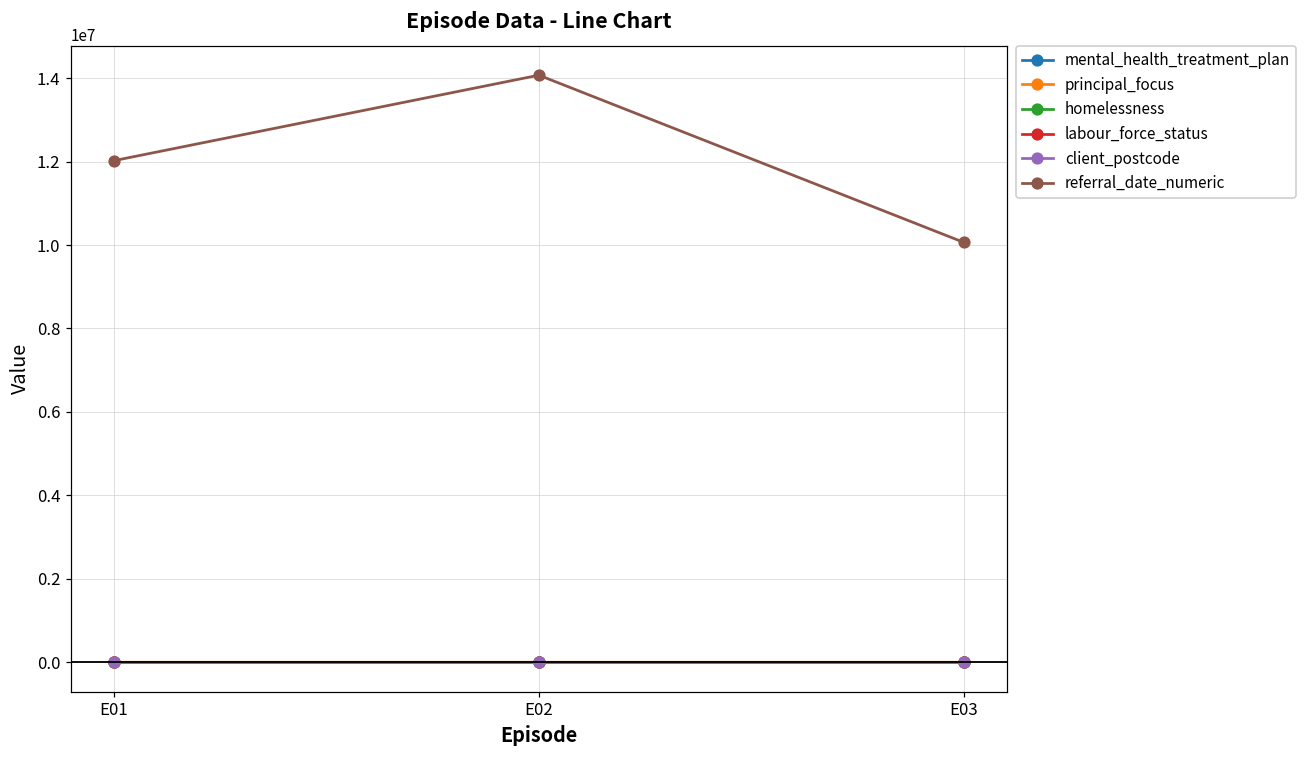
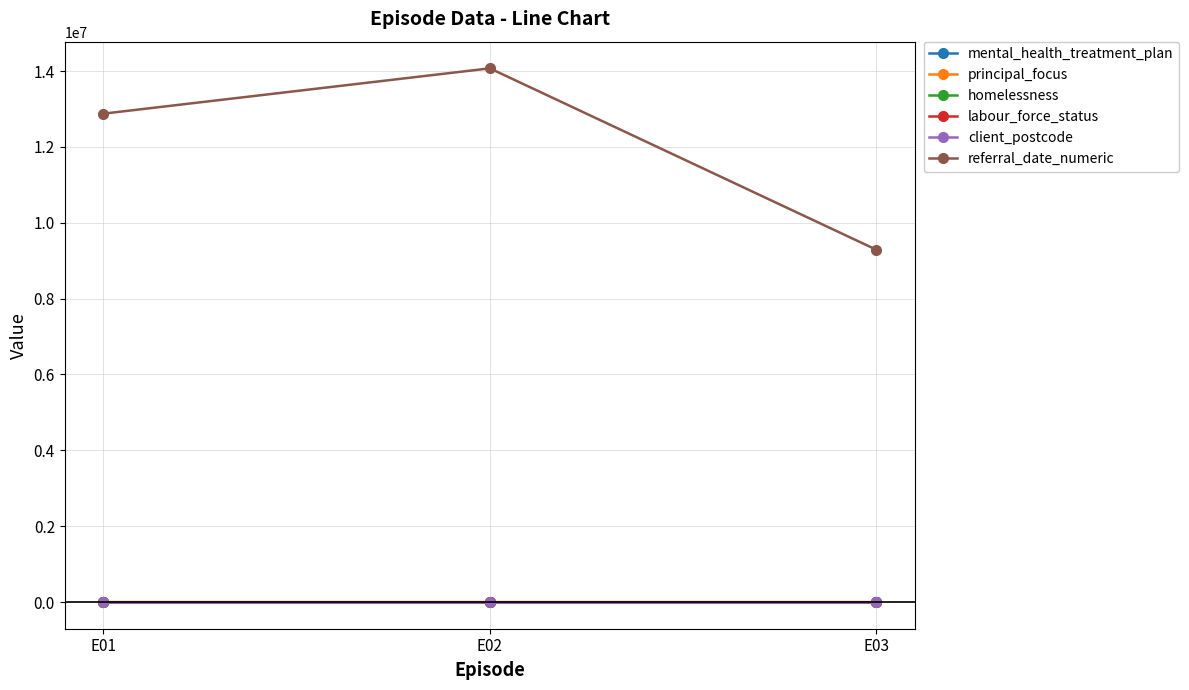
referral_date_numeric, E01: 12000000 -> 12900000
referral_date_numeric, E03: 10100000 -> 9300000
